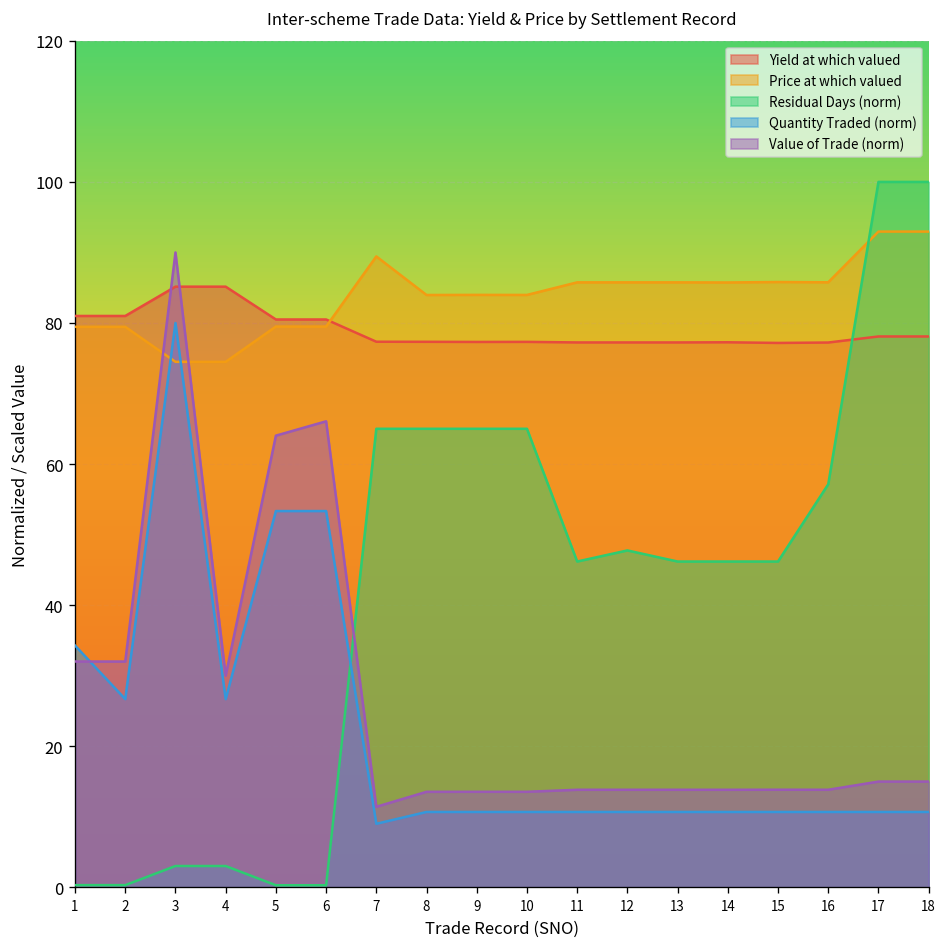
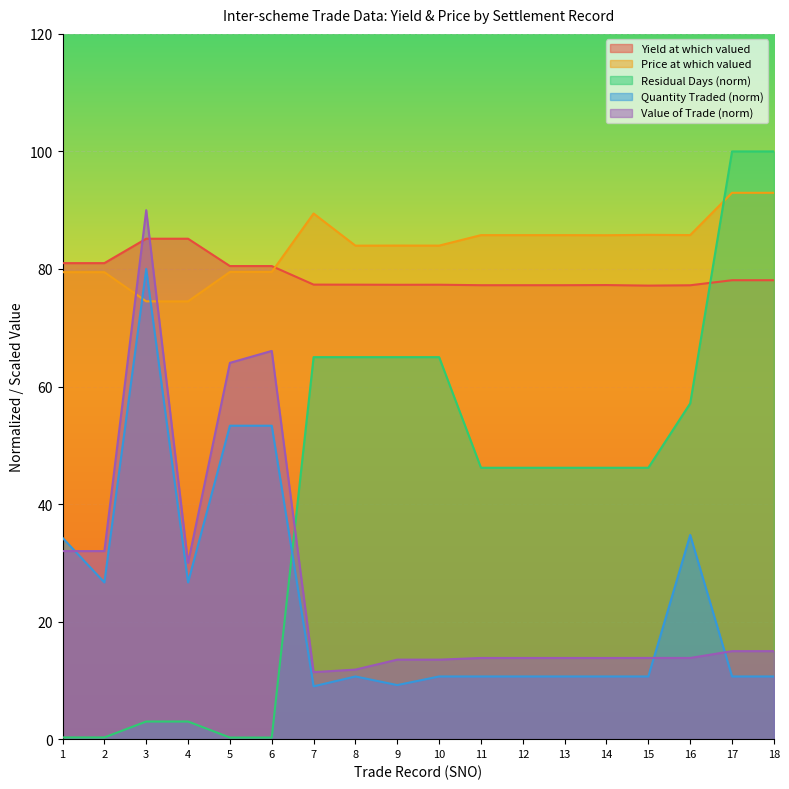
Value of Trade (norm), 8: 14 -> 12
Quantity Traded (norm), 9: 11 -> 9
Residual Days (norm), 12: 48 -> 46
Quantity Traded (norm), 16: 11 -> 35
